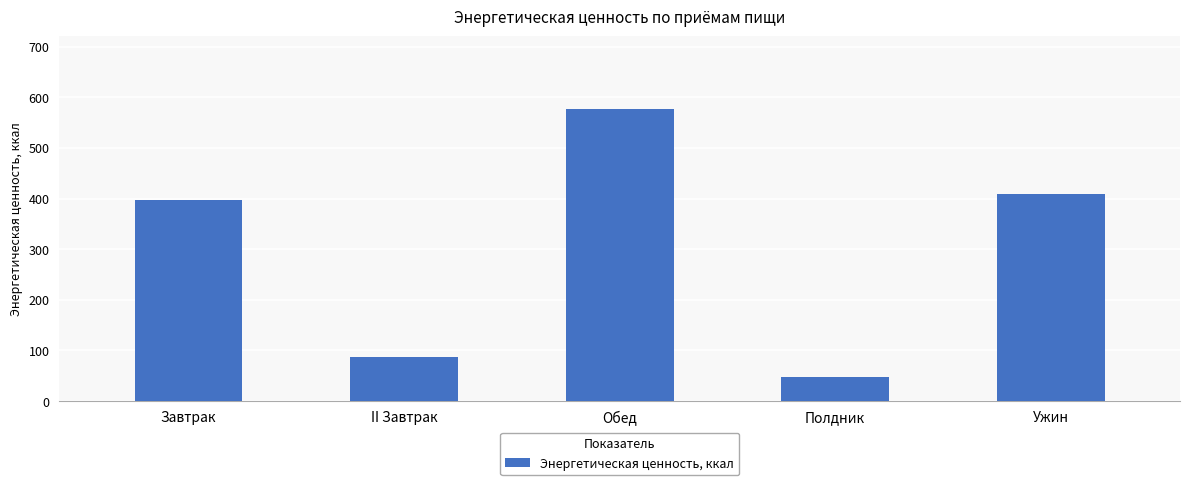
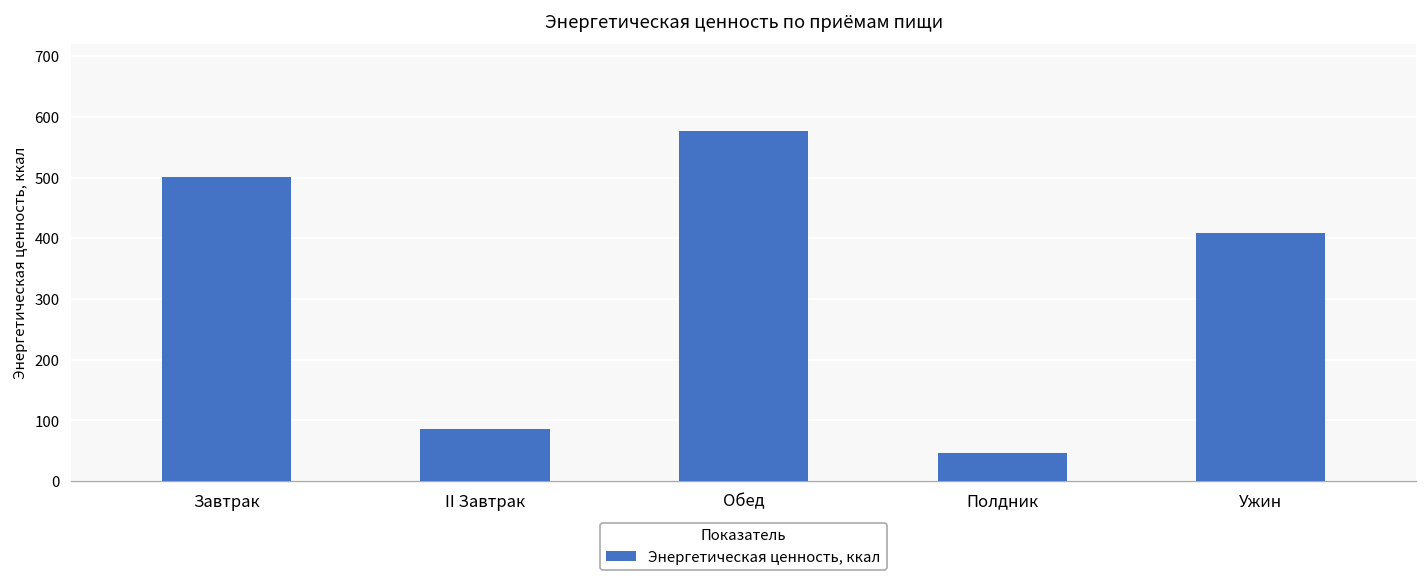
Завтрак: 400 -> 500
